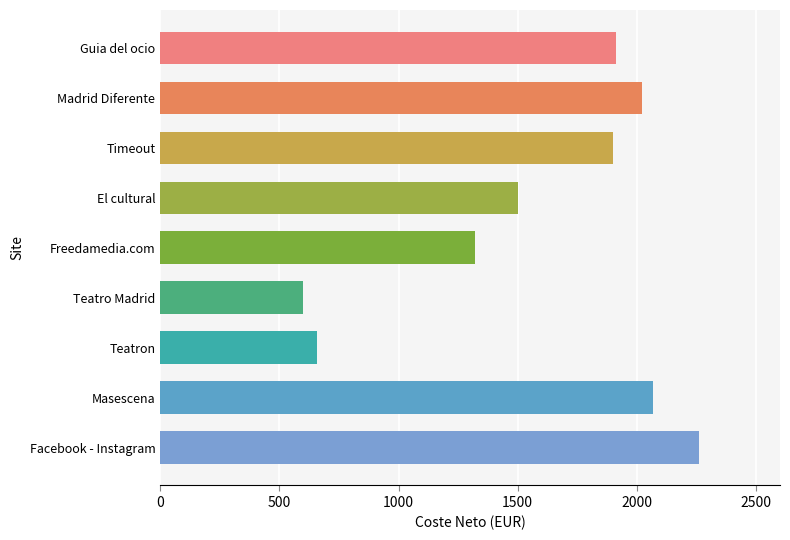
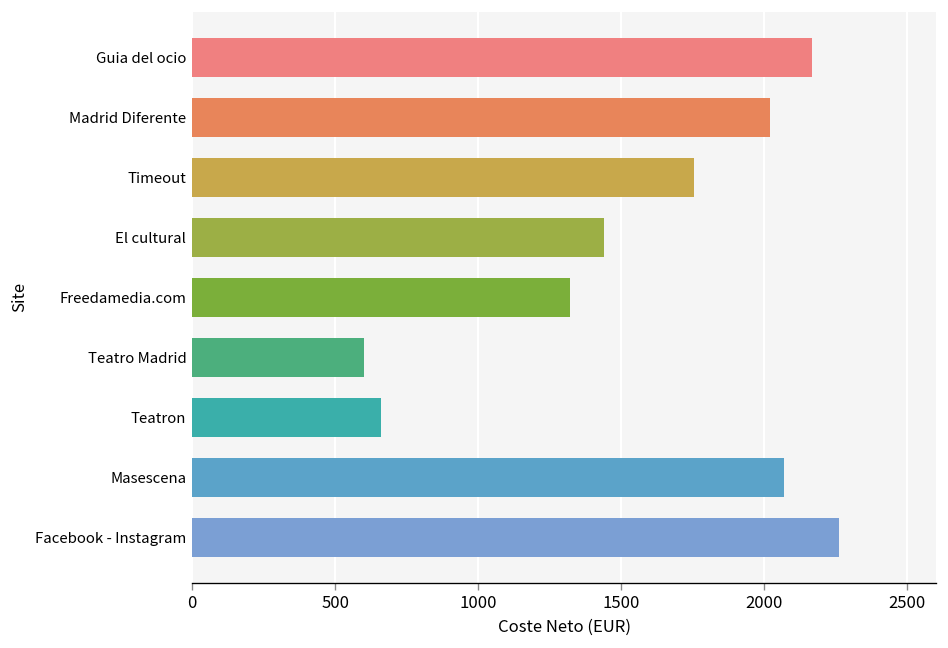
Guia del ocio: 1910 -> 2170
Timeout: 1900 -> 1750
El cultural: 1500 -> 1440
